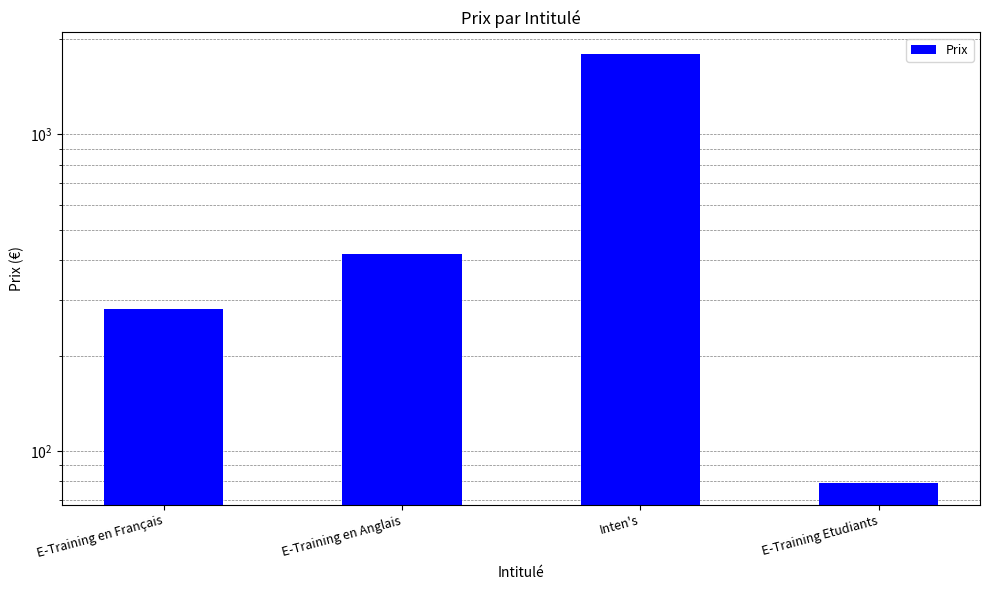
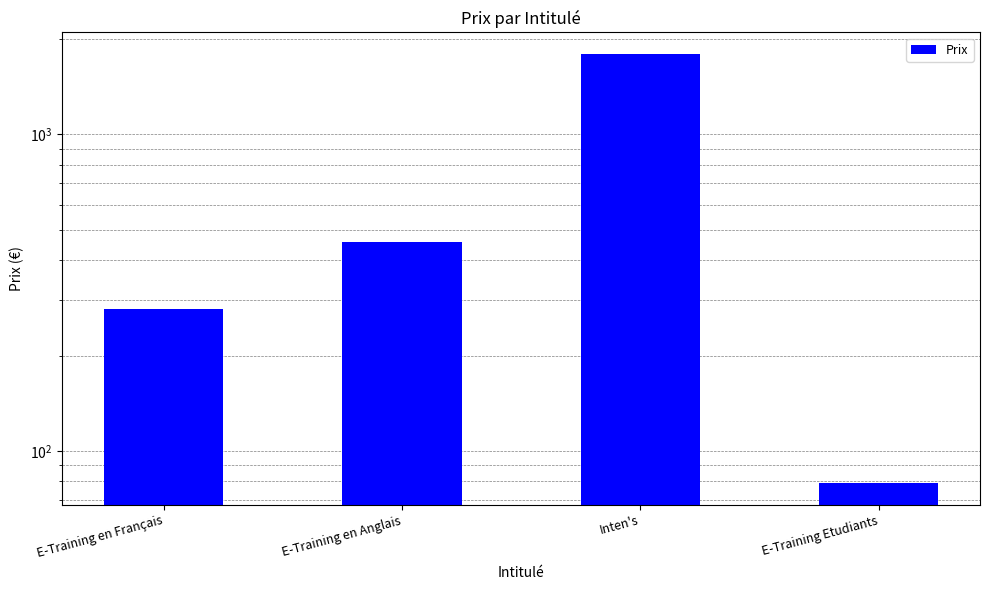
E-Training en Anglais: 420 -> 460
